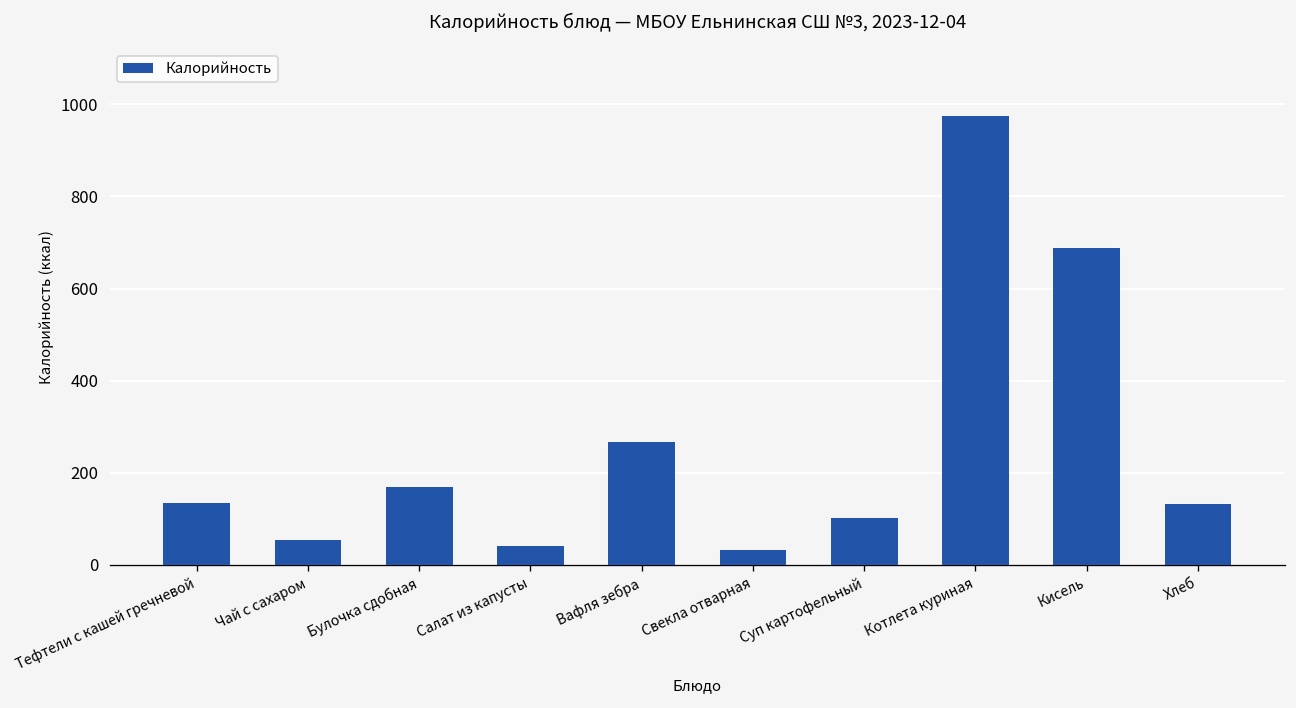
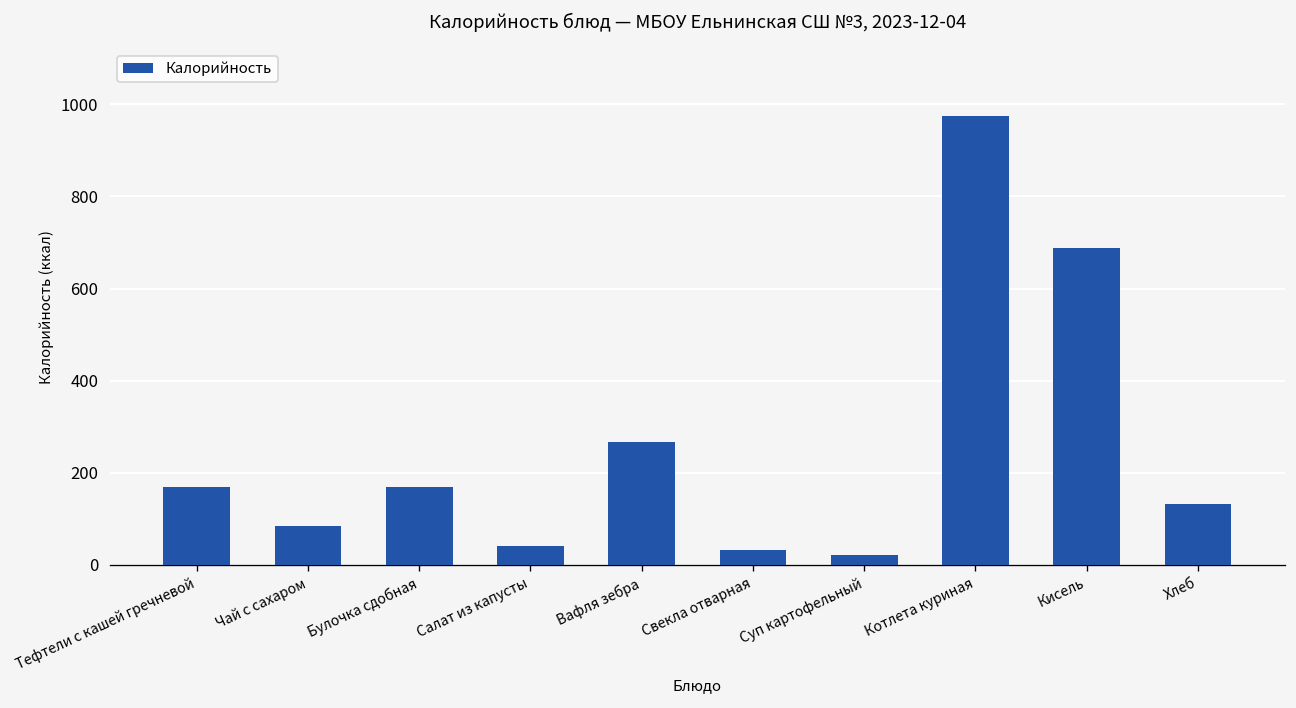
Тефтели с кашей гречневой: 130 -> 170
Чай с сахаром: 50 -> 80
Суп картофельный: 100 -> 20
